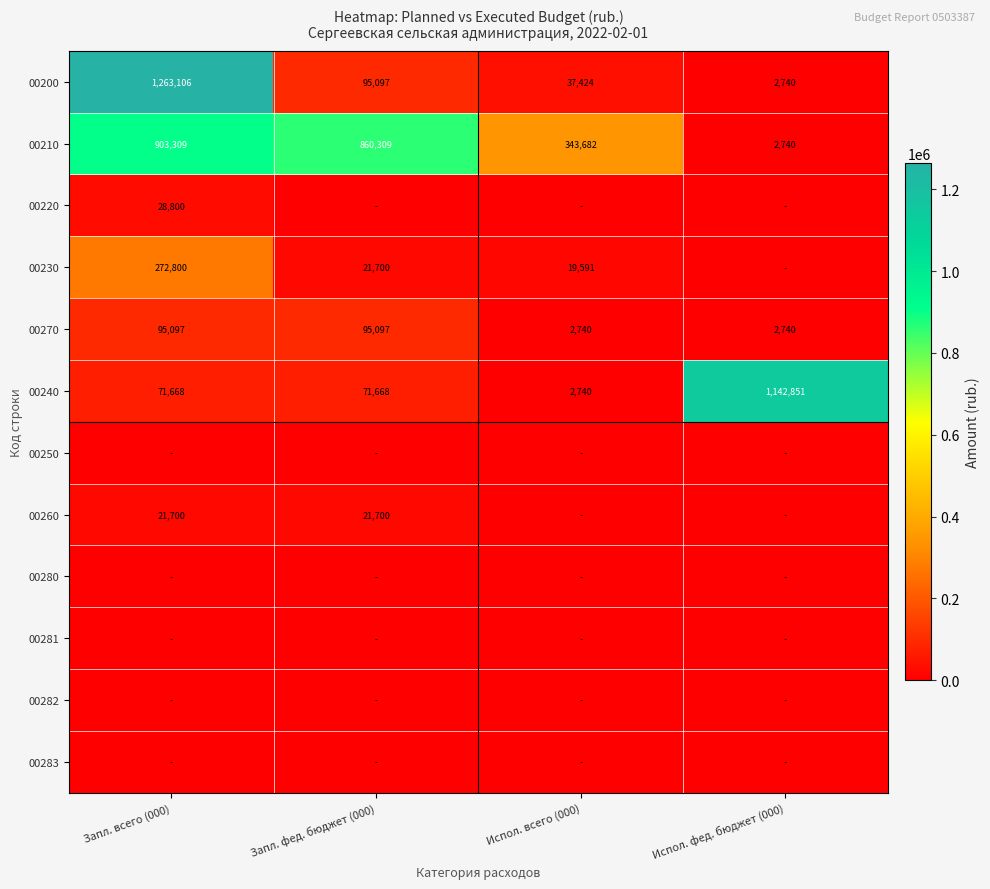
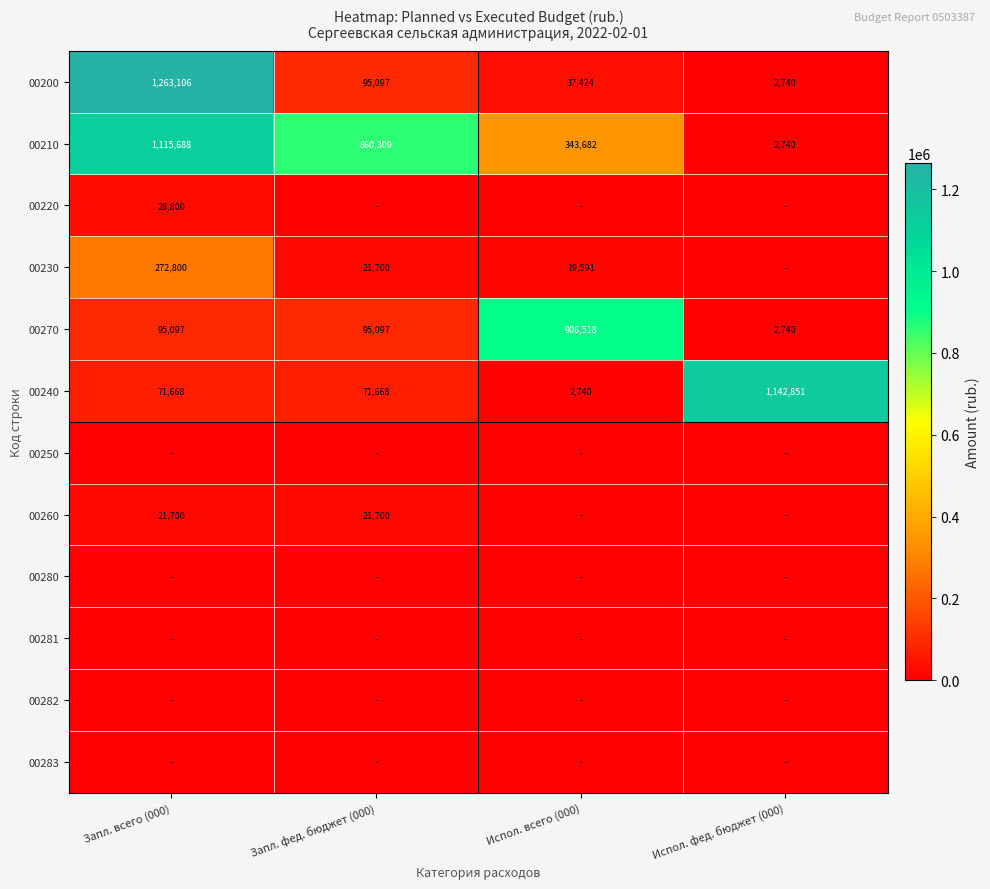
00210, Запл. всего (000): 903,309 -> 1,115,688
00270, Испол. всего (000): 2,740 -> 906,518
